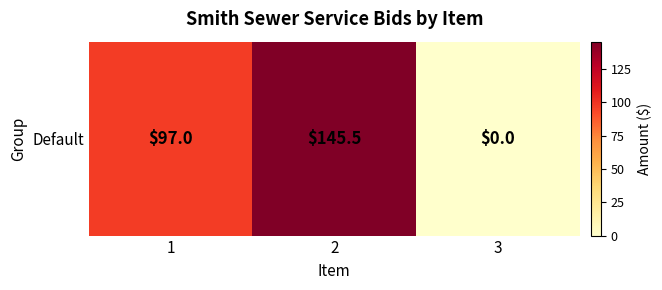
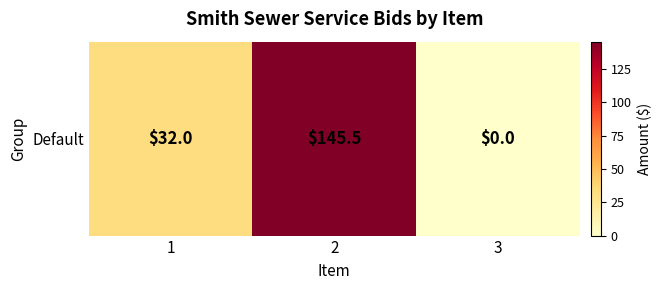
Default, 1: $97.0 -> $32.0
